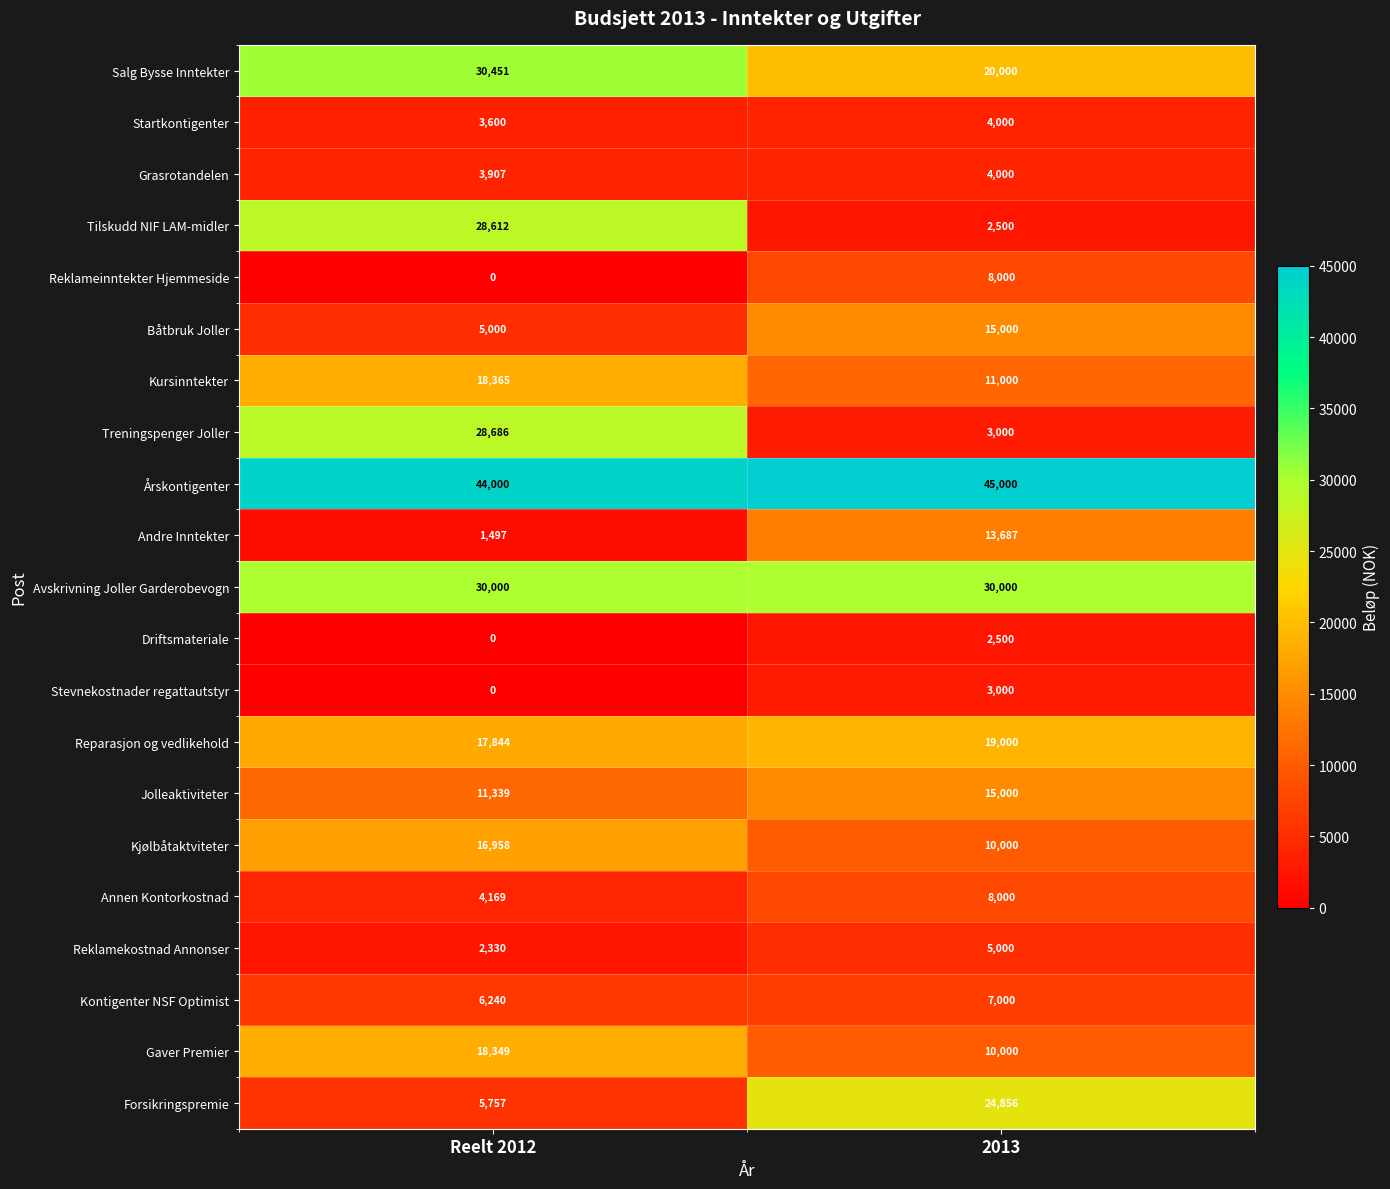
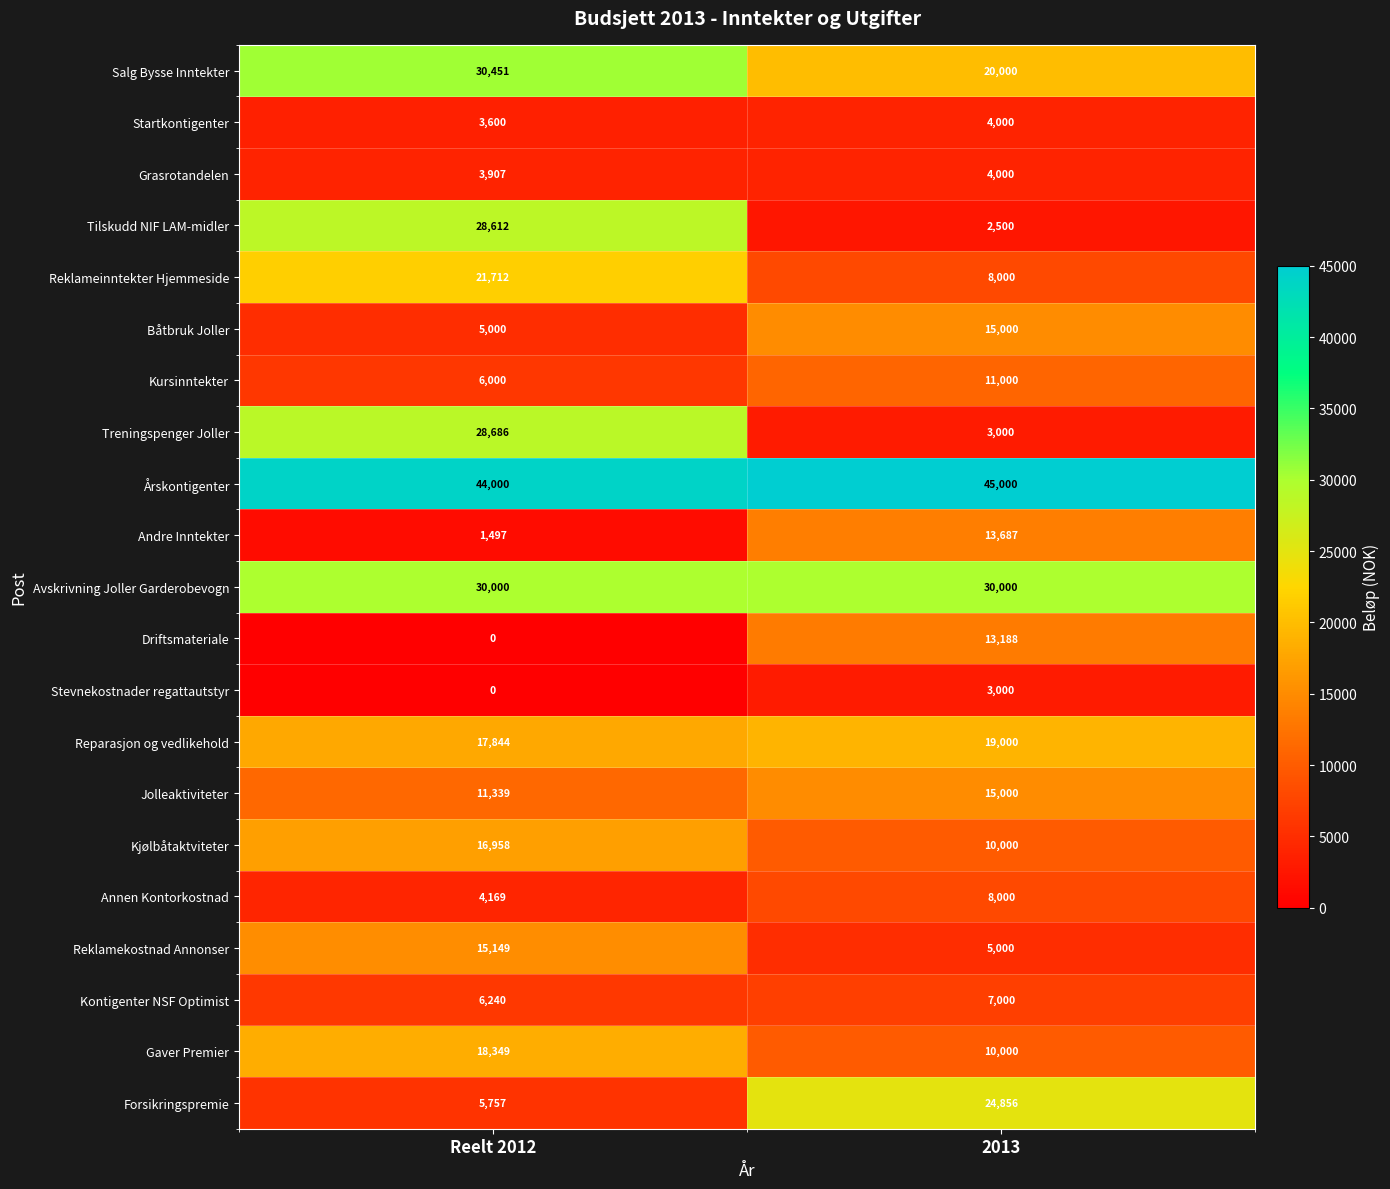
Reklameinntekter Hjemmeside, Reelt 2012: 0 -> 21,712
Kursinntekter, Reelt 2012: 18,365 -> 6,000
Driftsmateriale, 2013: 2,500 -> 13,188
Reklamekostnad Annonser, Reelt 2012: 2,330 -> 15,149
